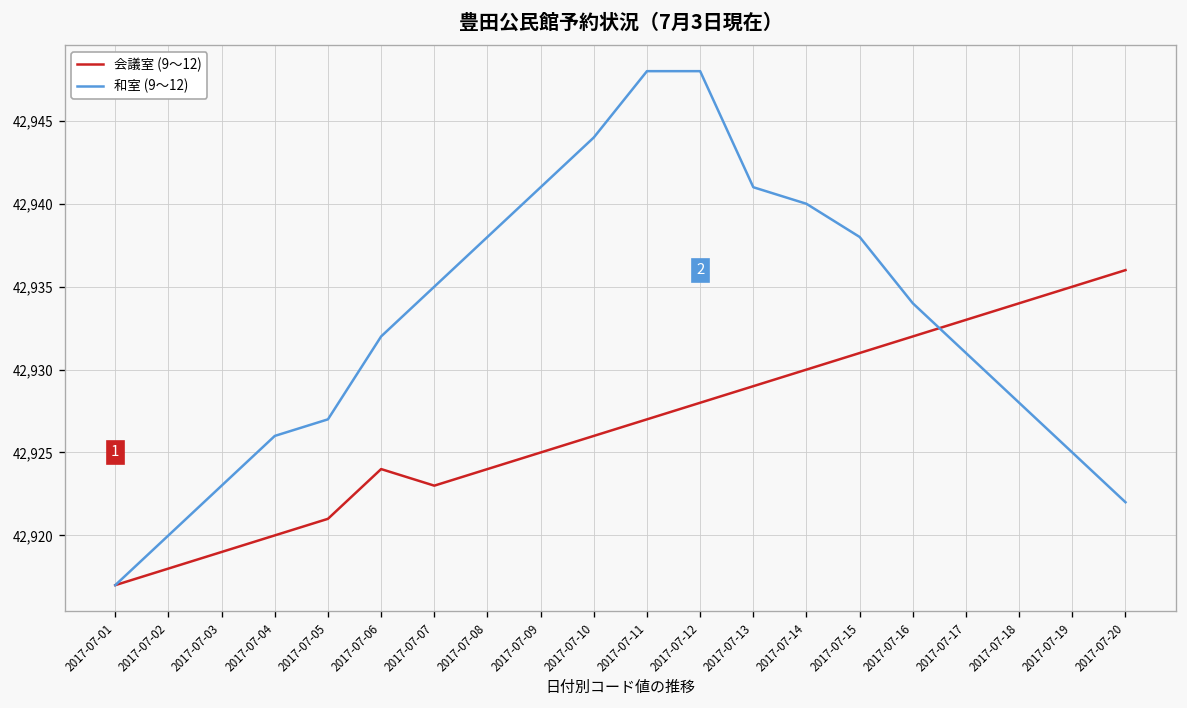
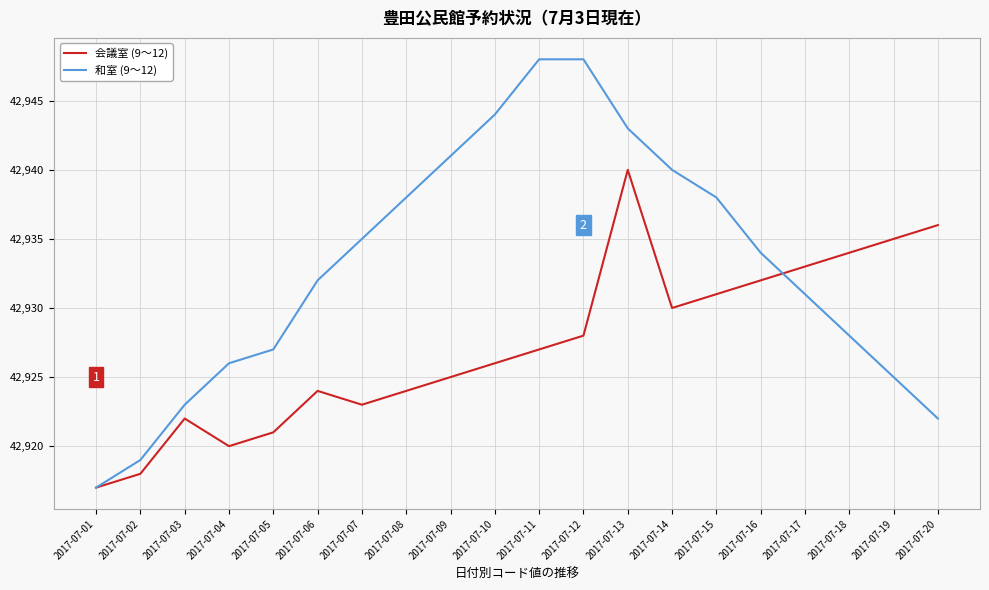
和室 (9〜12), 2017-07-02: 42,920 -> 42,919
会議室 (9〜12), 2017-07-03: 42,919 -> 42,922
会議室 (9〜12), 2017-07-13: 42,929 -> 42,940
和室 (9〜12), 2017-07-13: 42,941 -> 42,943
